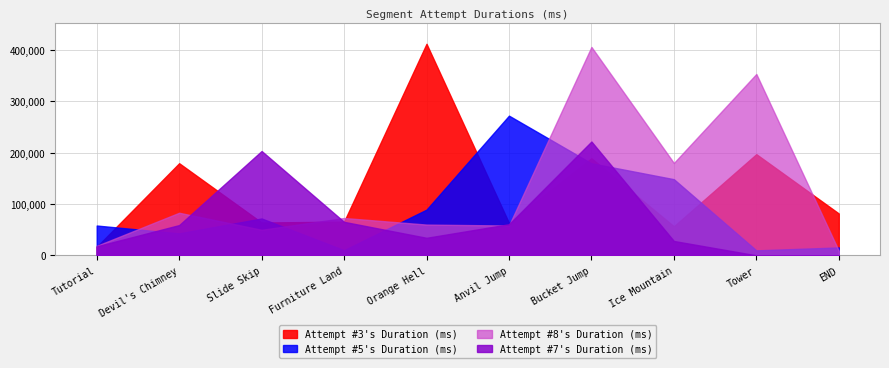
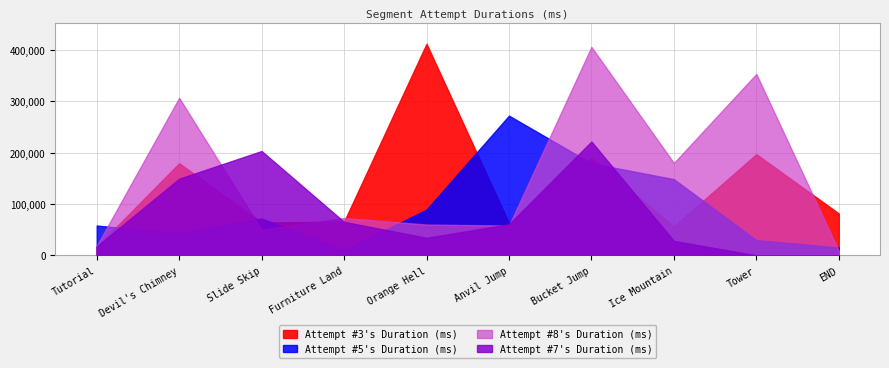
Attempt #8's Duration (ms), Devil's Chimney: 80,000 -> 310,000
Attempt #7's Duration (ms), Devil's Chimney: 60,000 -> 150,000
Attempt #5's Duration (ms), Tower: 10,000 -> 30,000
